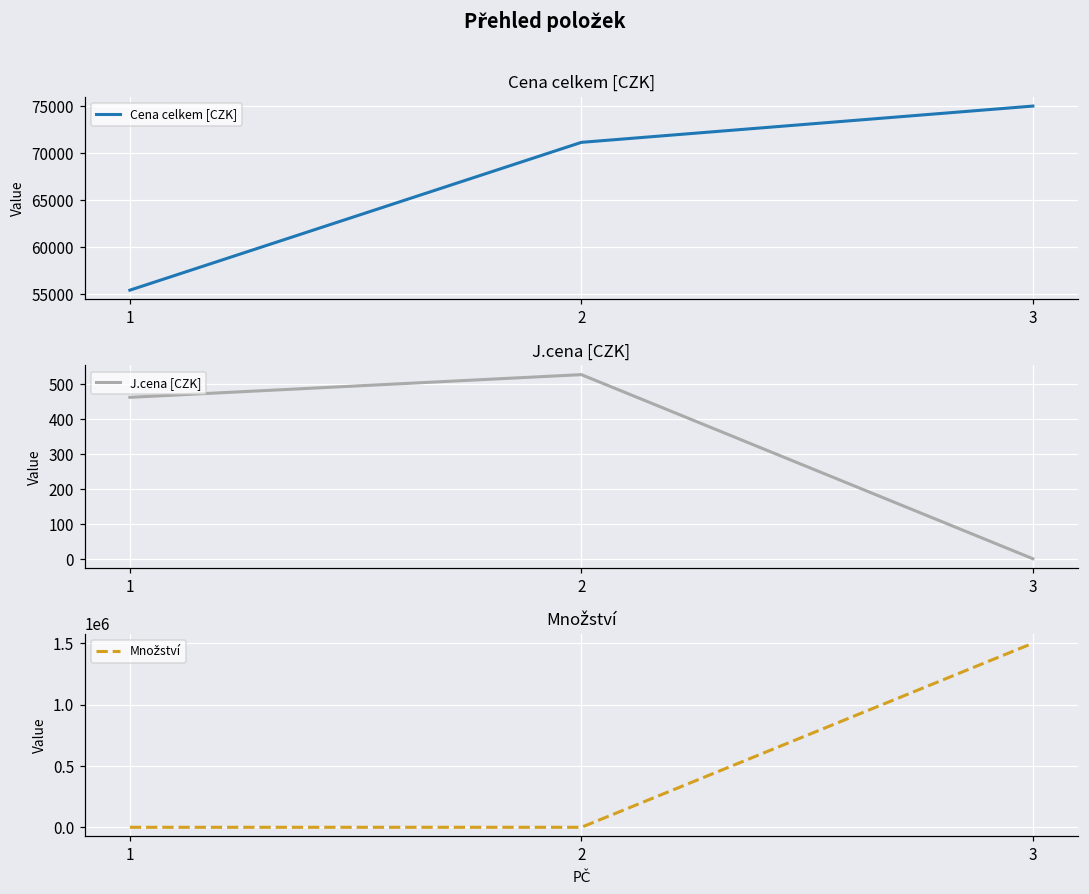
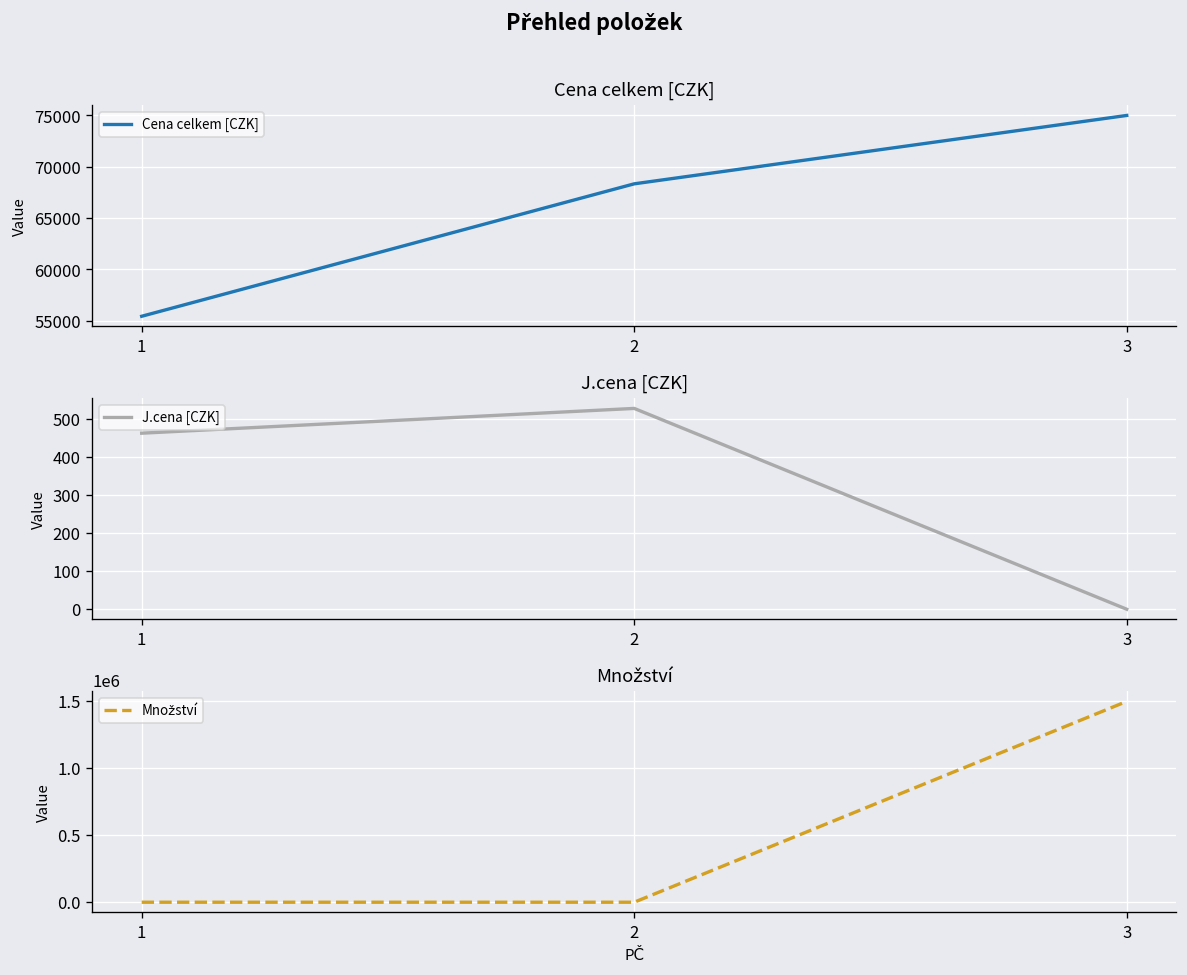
Cena celkem [CZK], 2: 71000 -> 68000
